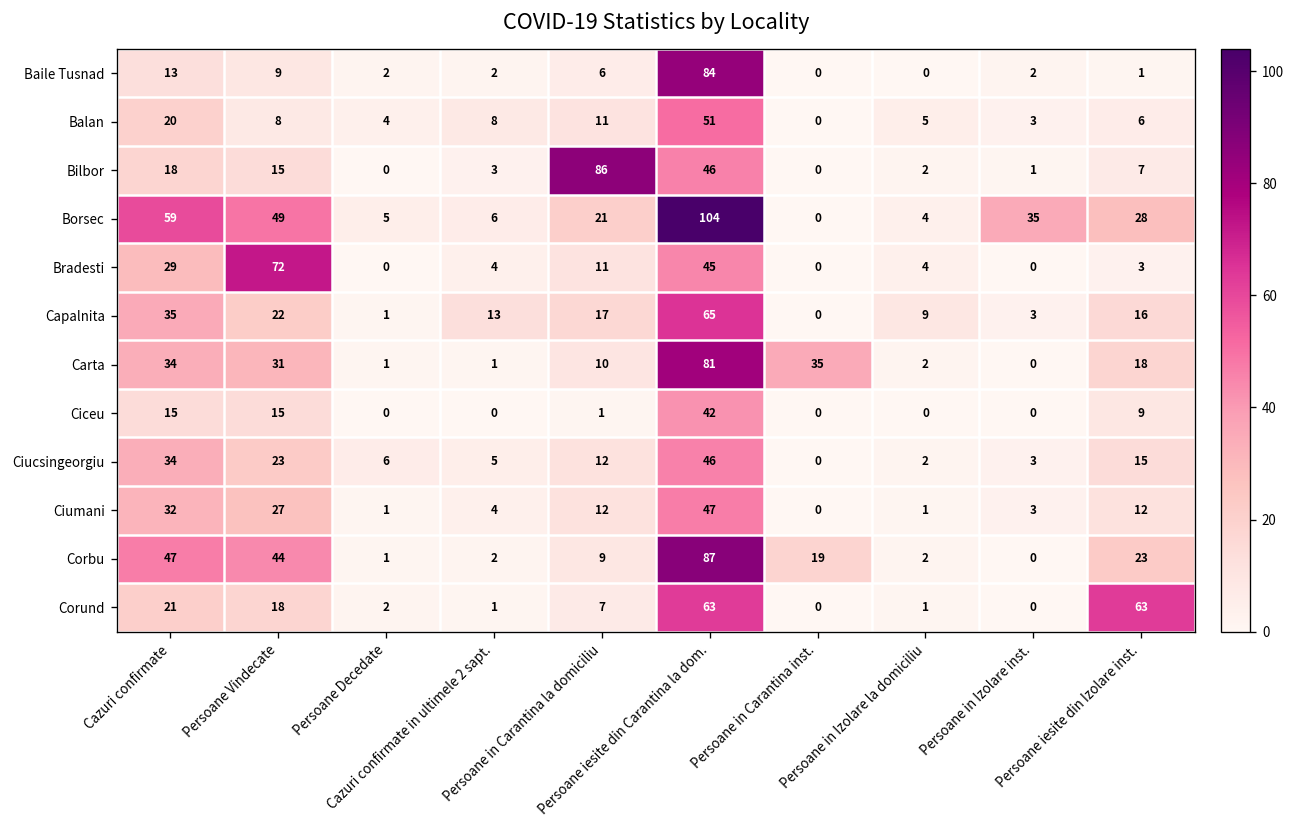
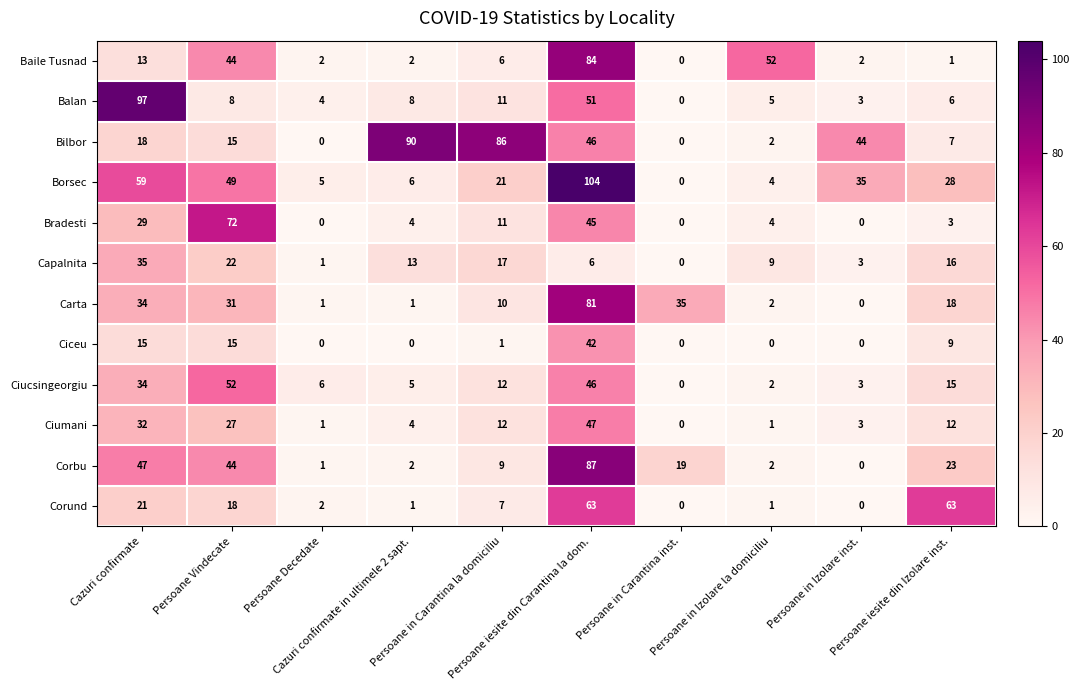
Baile Tusnad, Persoane Vindecate: 9 -> 44
Baile Tusnad, Persoane in Izolare la domiciliu: 0 -> 52
Balan, Cazuri confirmate: 20 -> 97
Bilbor, Cazuri confirmate in ultimele 2 sapt.: 3 -> 90
Bilbor, Persoane in Izolare inst.: 1 -> 44
Capalnita, Persoane iesite din Carantina la dom.: 65 -> 6
Ciucsingeorgiu, Persoane Vindecate: 23 -> 52
